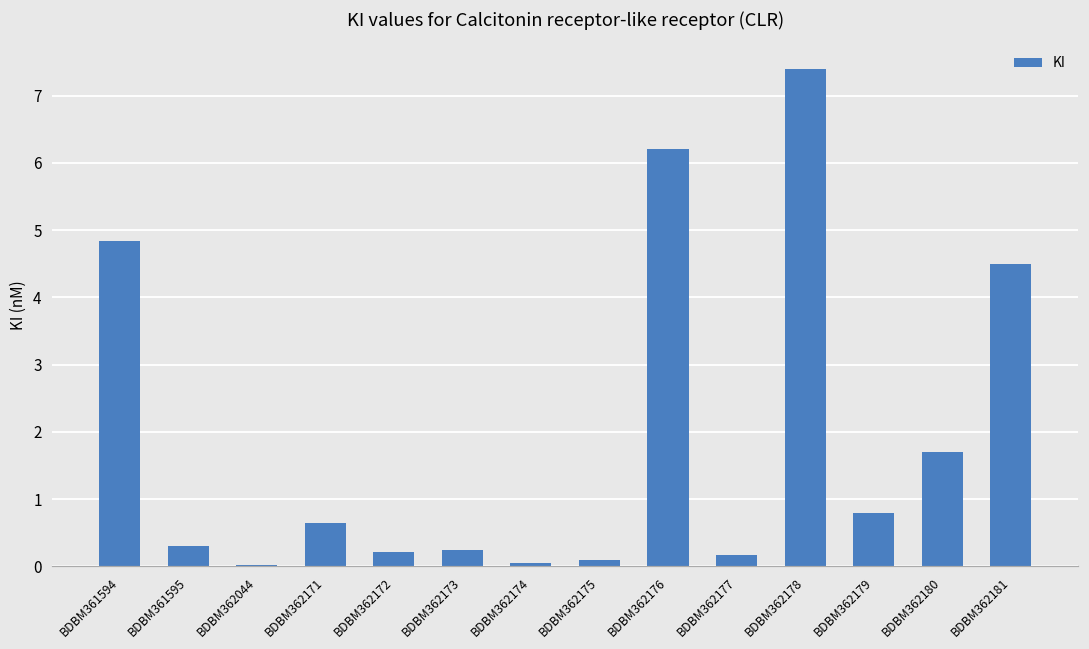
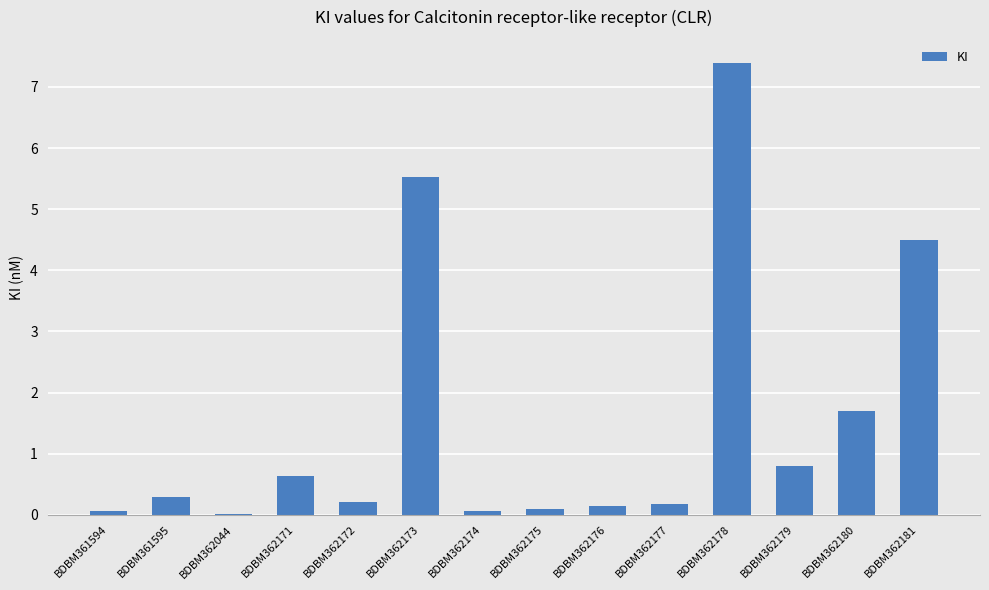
BDBM361594: 4.8 -> 0.1
BDBM362173: 0.3 -> 5.5
BDBM362176: 6.2 -> 0.1
